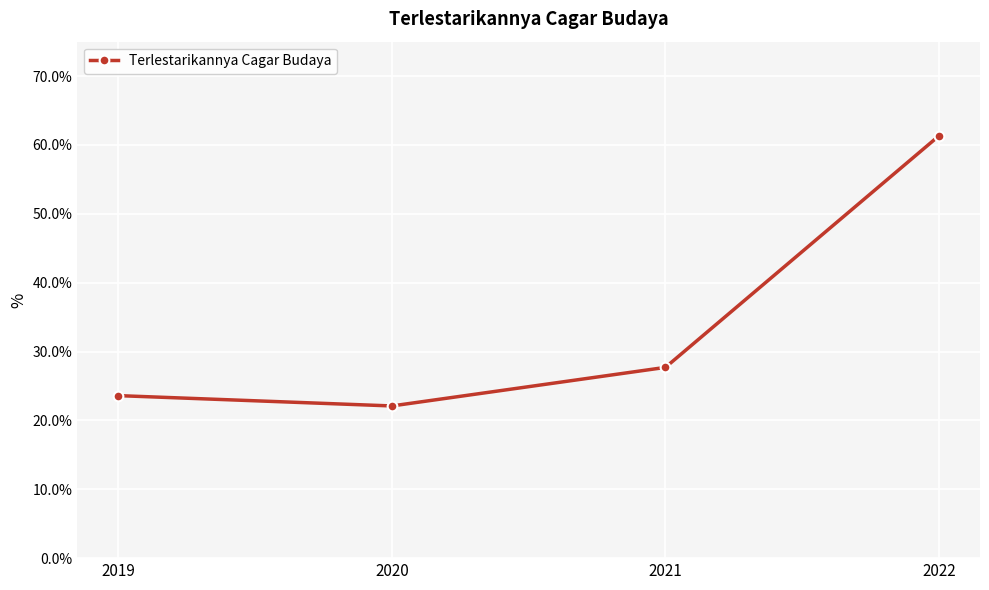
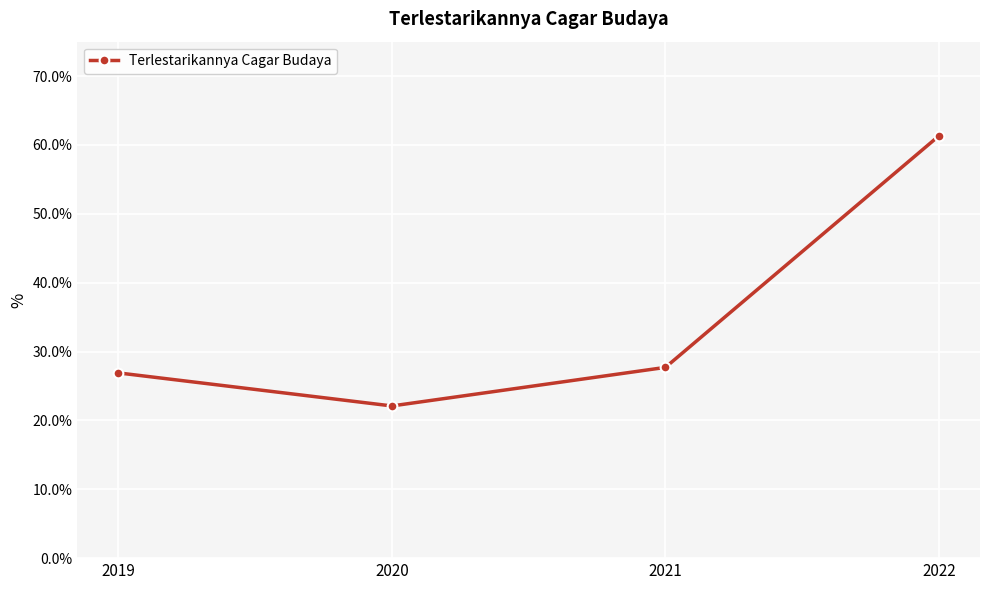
2019: 24% -> 27%
